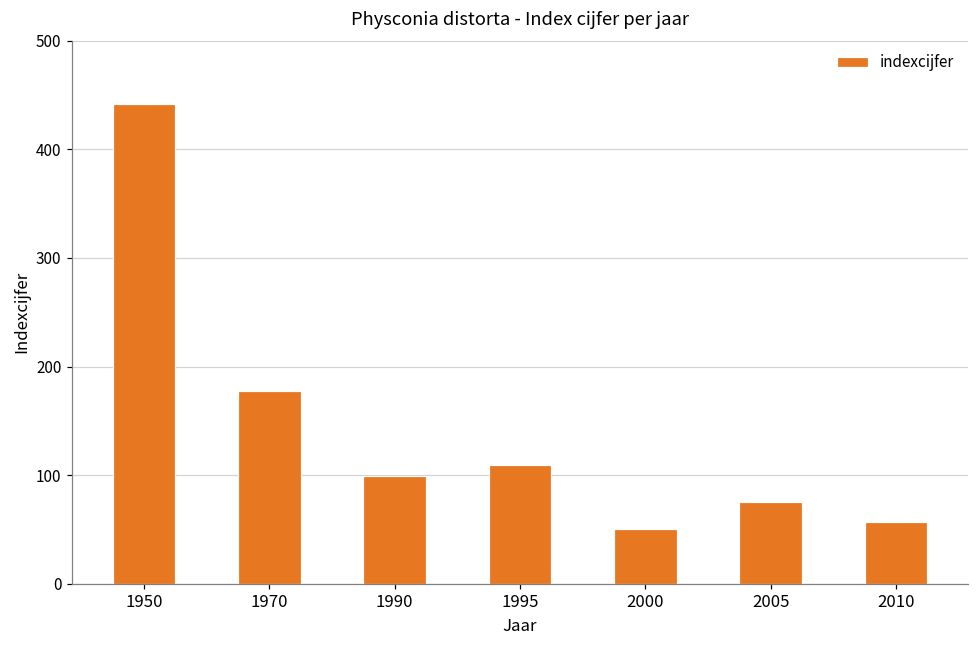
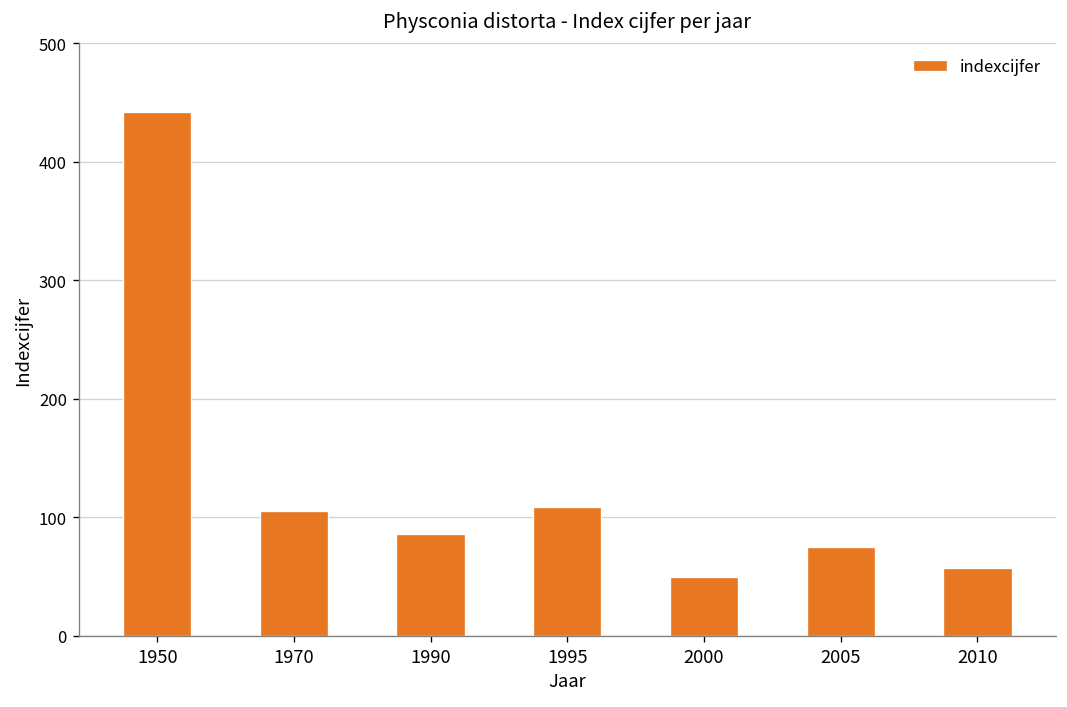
1970: 180 -> 110
1990: 100 -> 90
